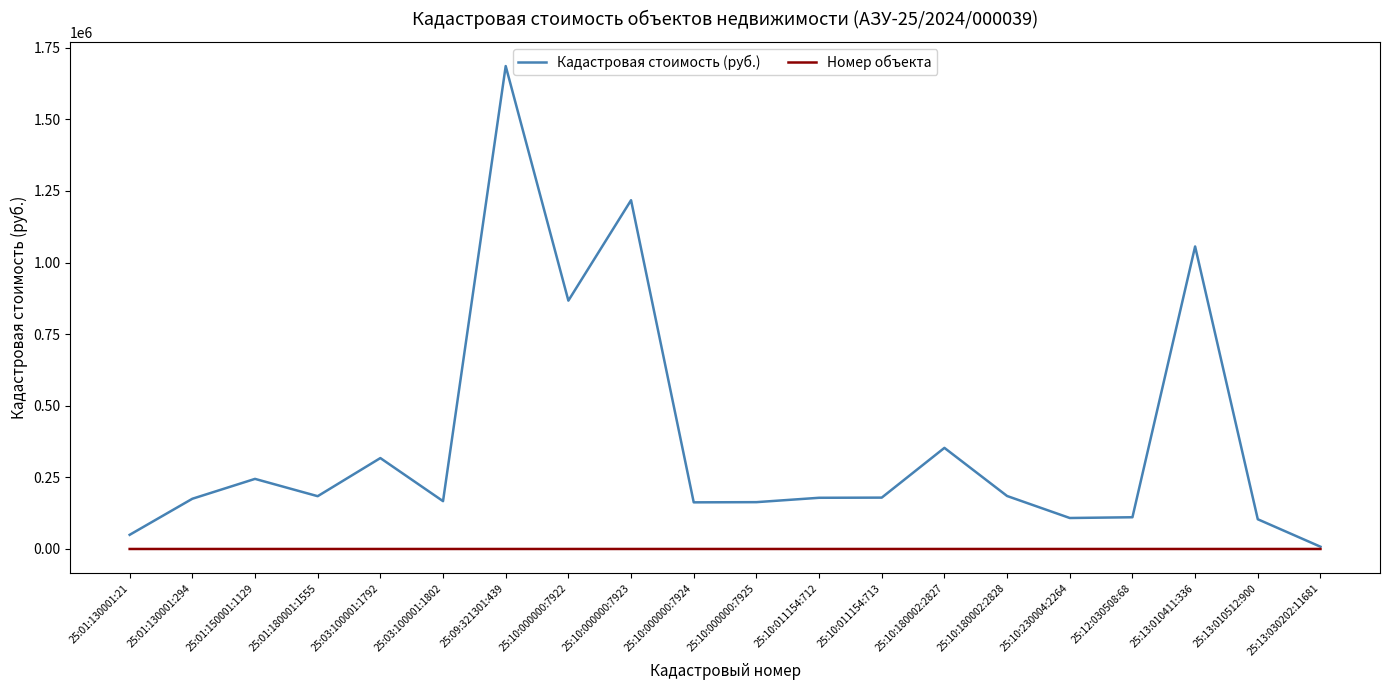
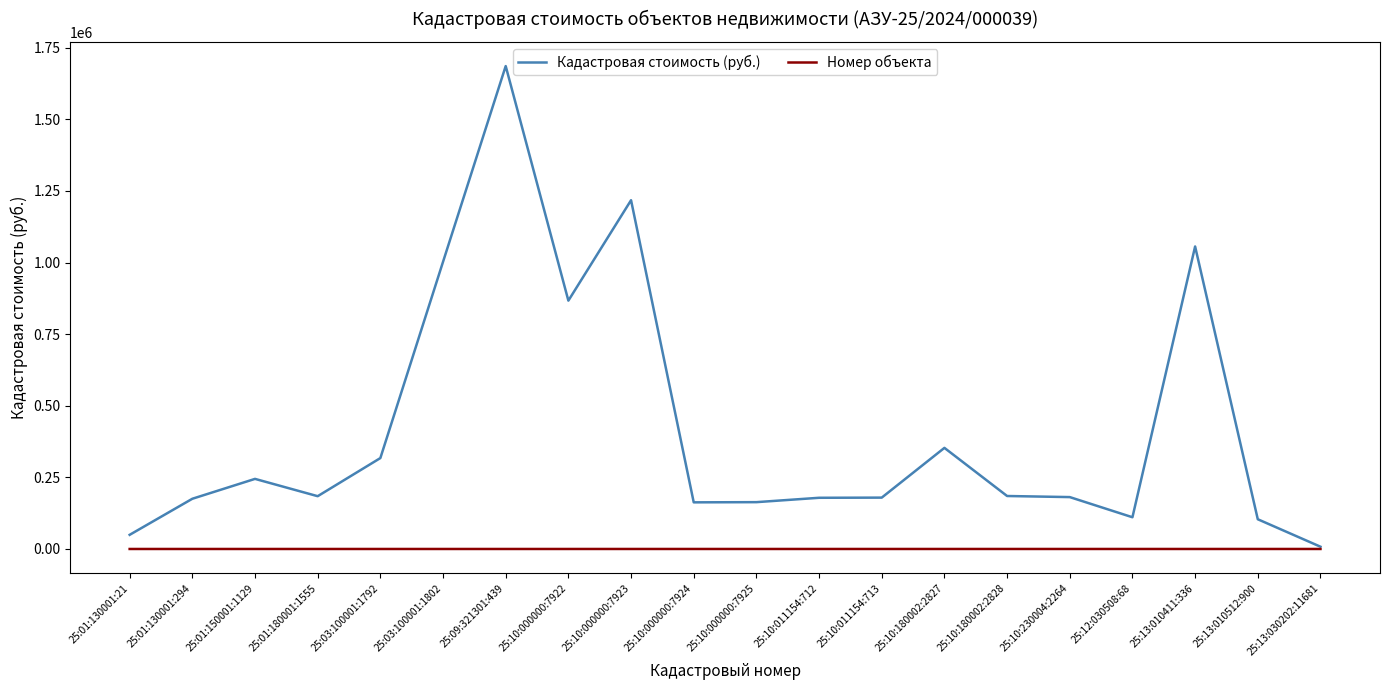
Кадастровая стоимость (руб.), 25:03:100001:1802: 170000 -> 1000000
Кадастровая стоимость (руб.), 25:10:230004:2264: 110000 -> 180000
